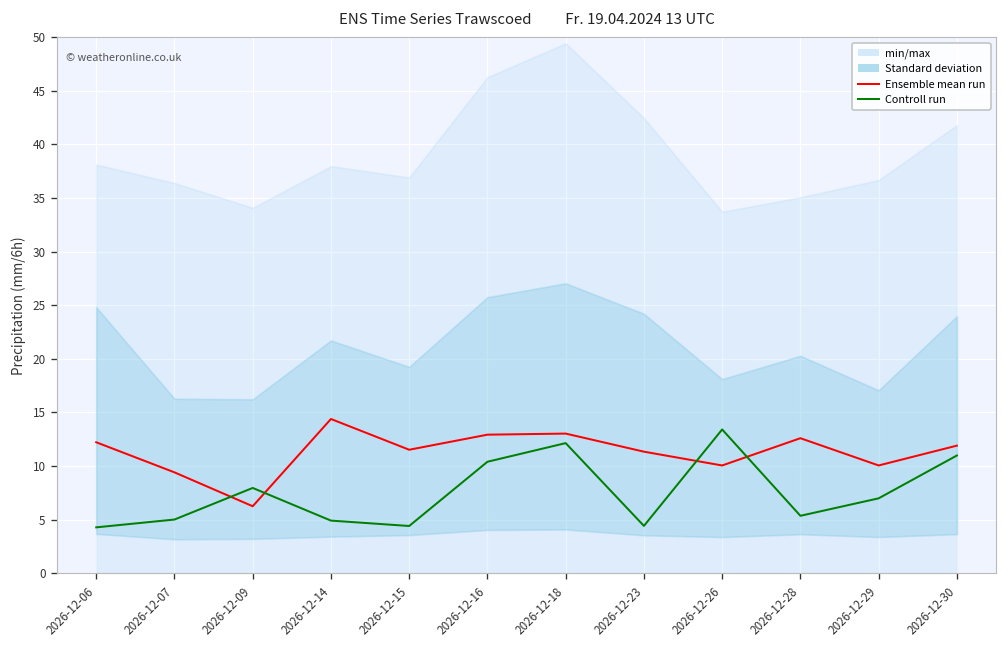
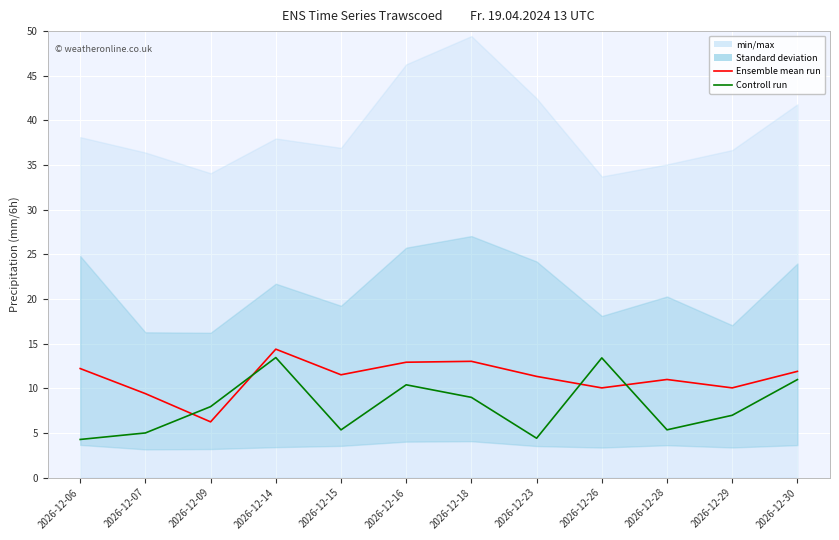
Controll run, 2026-12-14: 5 -> 13
Controll run, 2026-12-15: 4 -> 5
Controll run, 2026-12-18: 12 -> 9
Ensemble mean run, 2026-12-28: 13 -> 11
